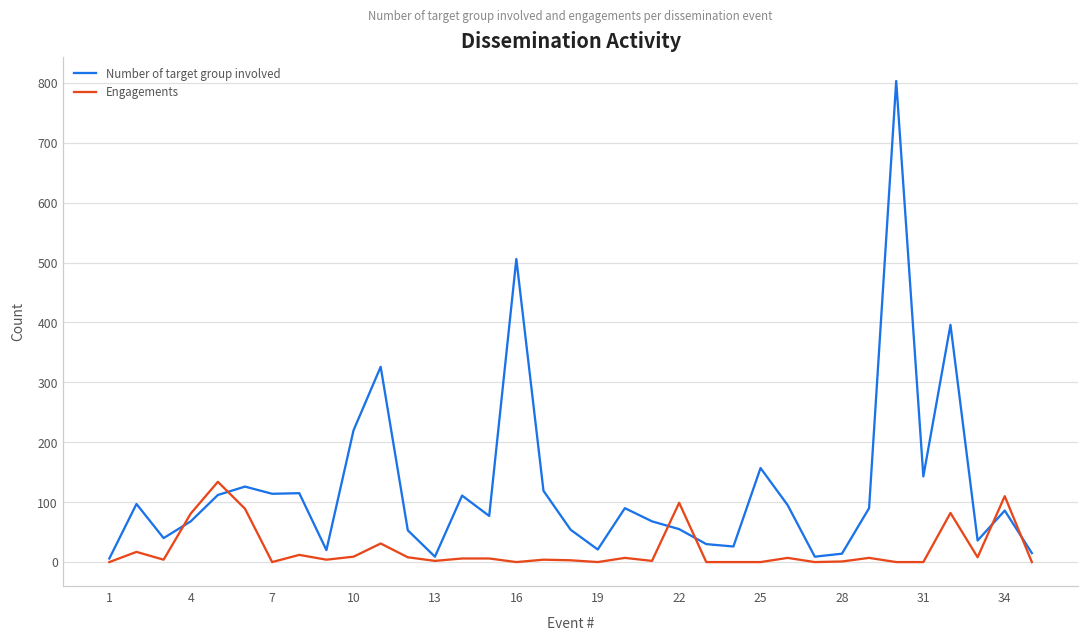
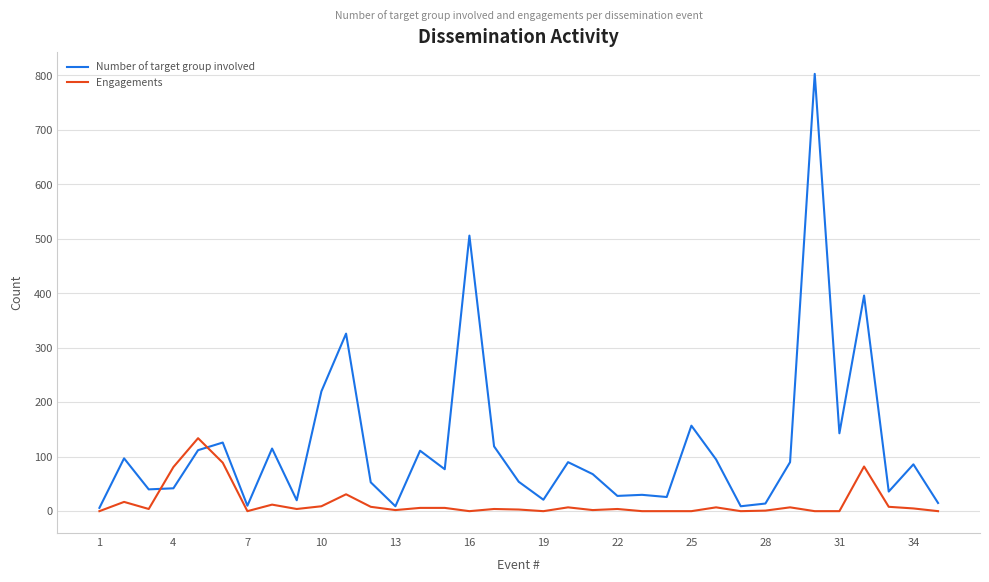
Number of target group involved, 4: 70 -> 40
Number of target group involved, 7: 110 -> 10
Number of target group involved, 22: 60 -> 30
Engagements, 22: 100 -> 0
Engagements, 34: 110 -> 10
